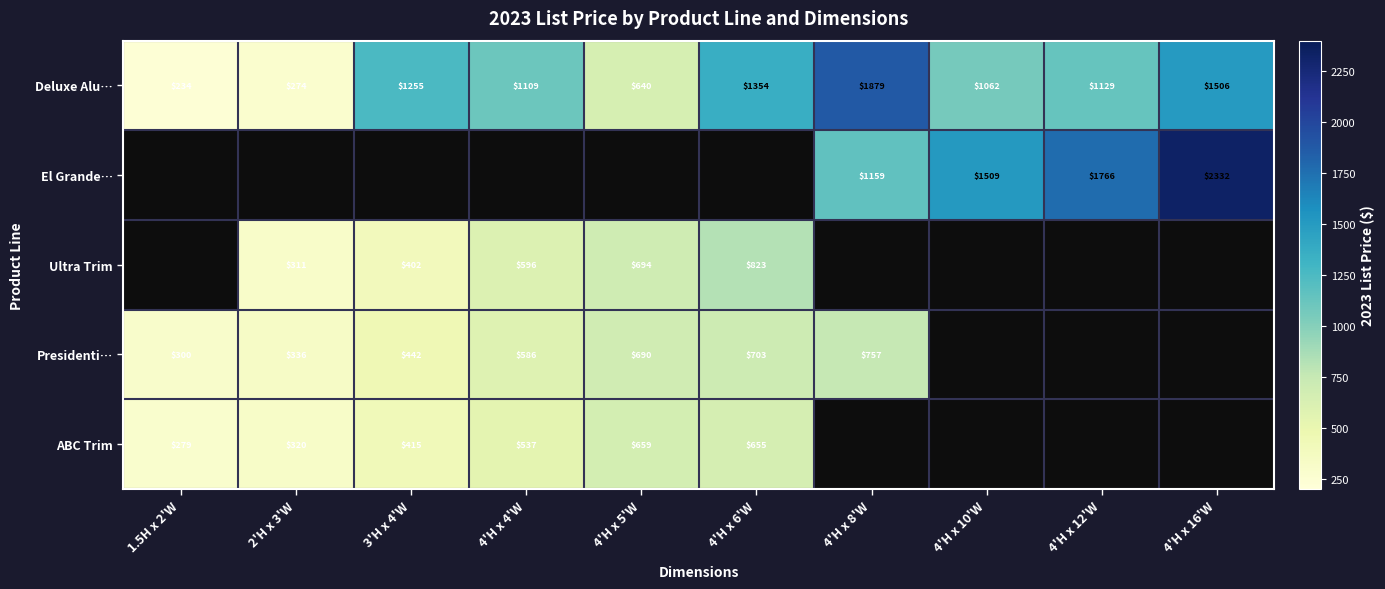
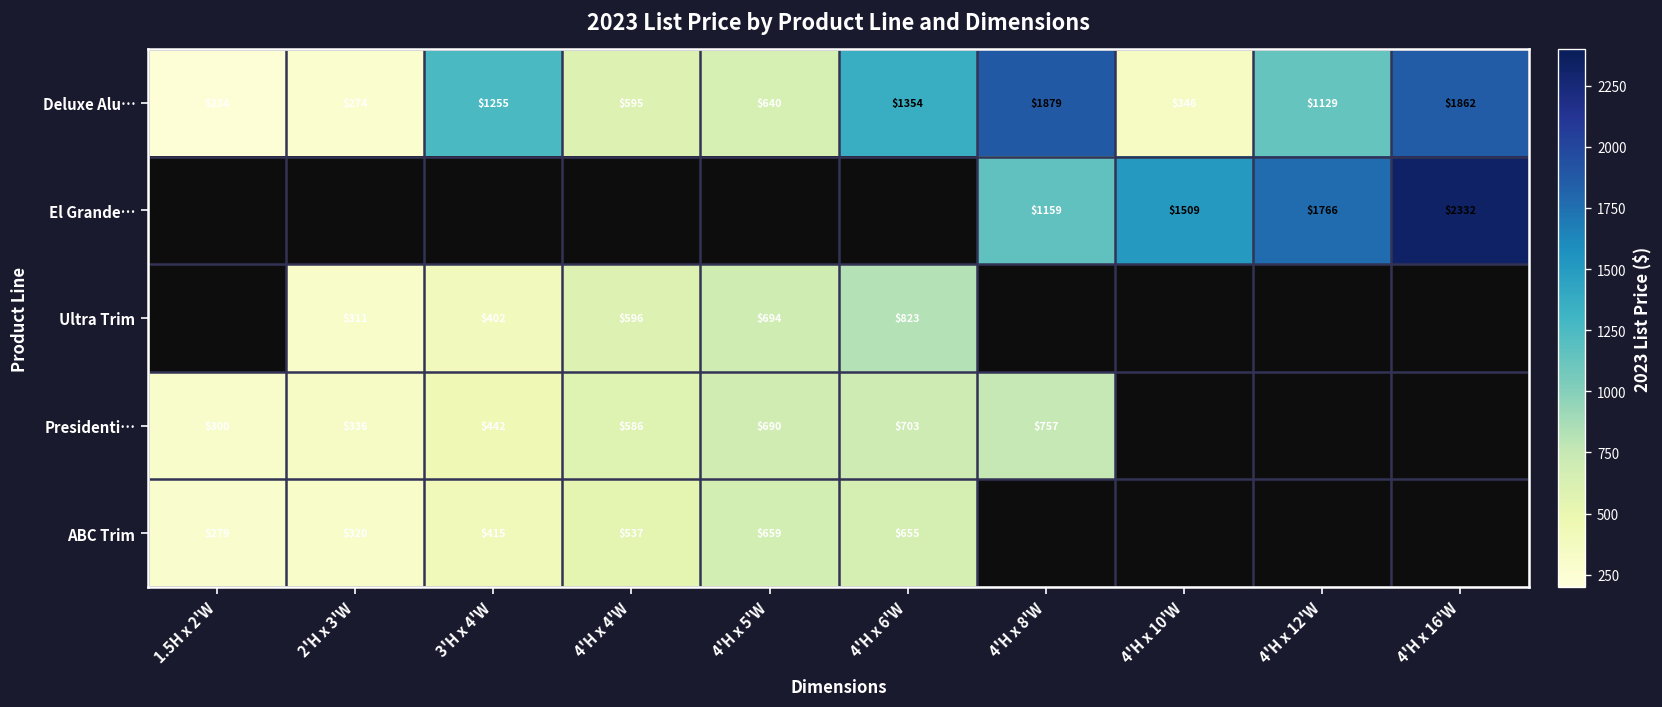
Deluxe Alu…, 4'H x 4'W: $1109 -> $595
Deluxe Alu…, 4'H x 10'W: $1062 -> $346
Deluxe Alu…, 4'H x 16'W: $1506 -> $1862
